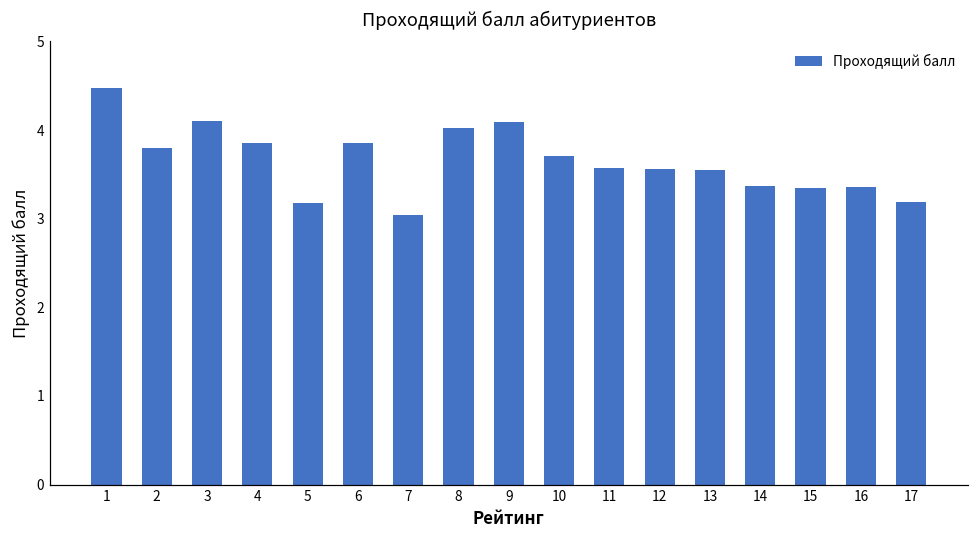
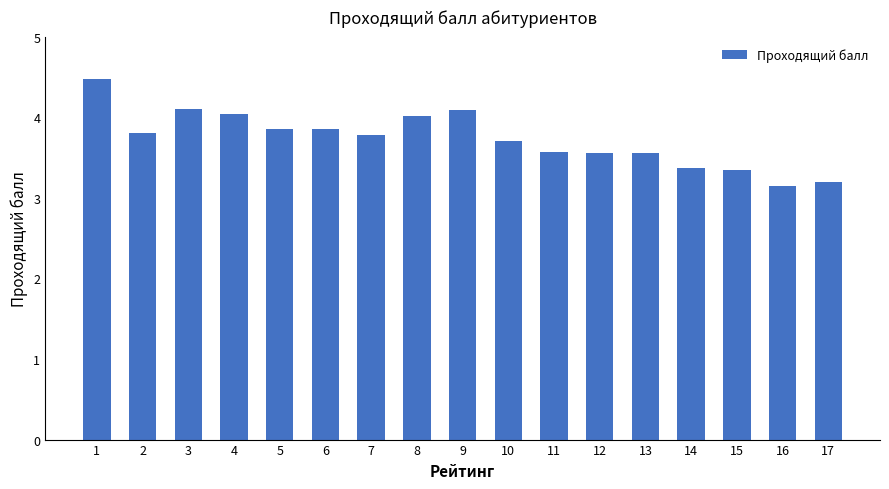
4: 3.9 -> 4.0
5: 3.2 -> 3.9
7: 3.0 -> 3.8
16: 3.4 -> 3.2
